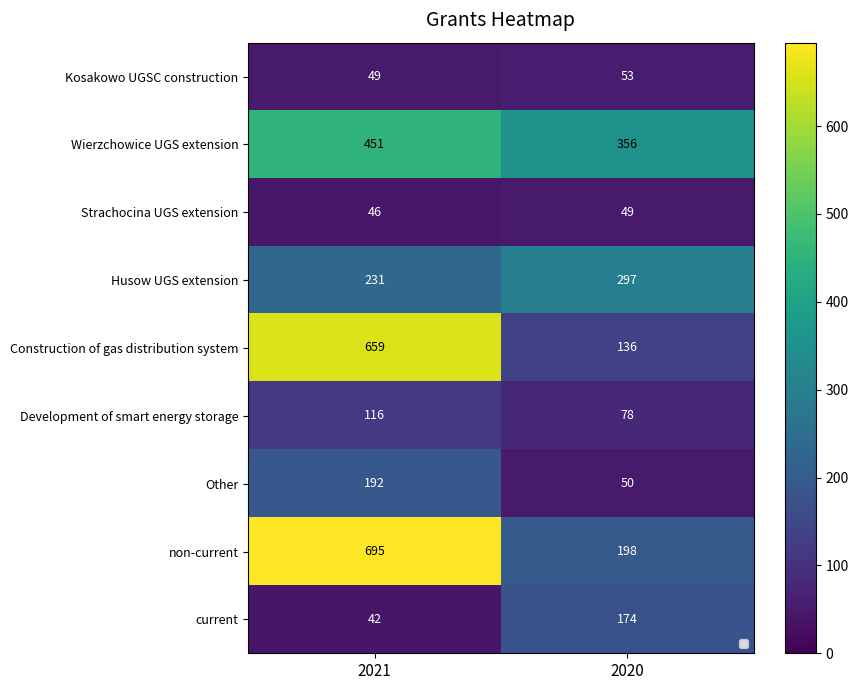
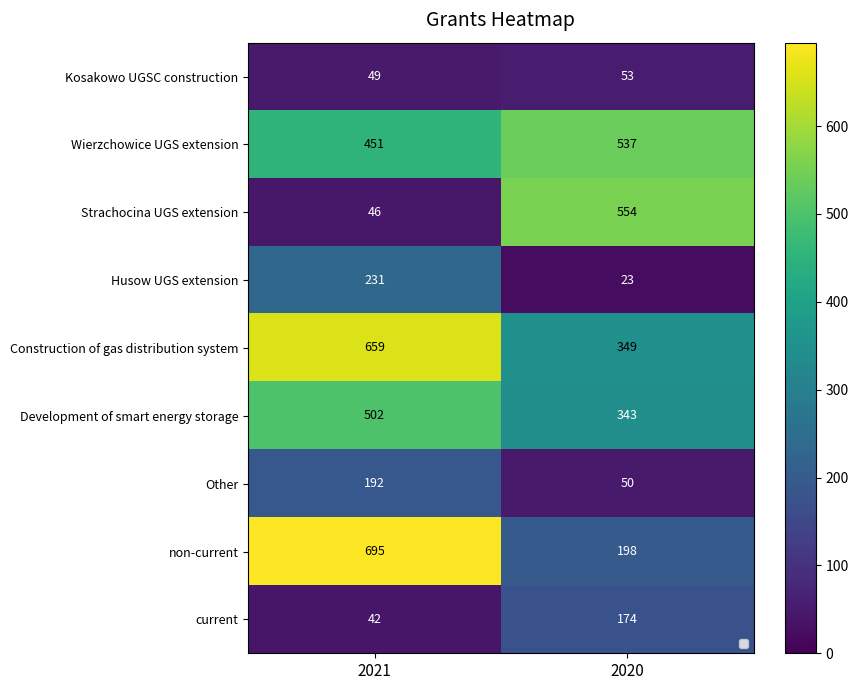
Wierzchowice UGS extension, 2020: 356 -> 537
Strachocina UGS extension, 2020: 49 -> 554
Husow UGS extension, 2020: 297 -> 23
Construction of gas distribution system, 2020: 136 -> 349
Development of smart energy storage, 2021: 116 -> 502
Development of smart energy storage, 2020: 78 -> 343
